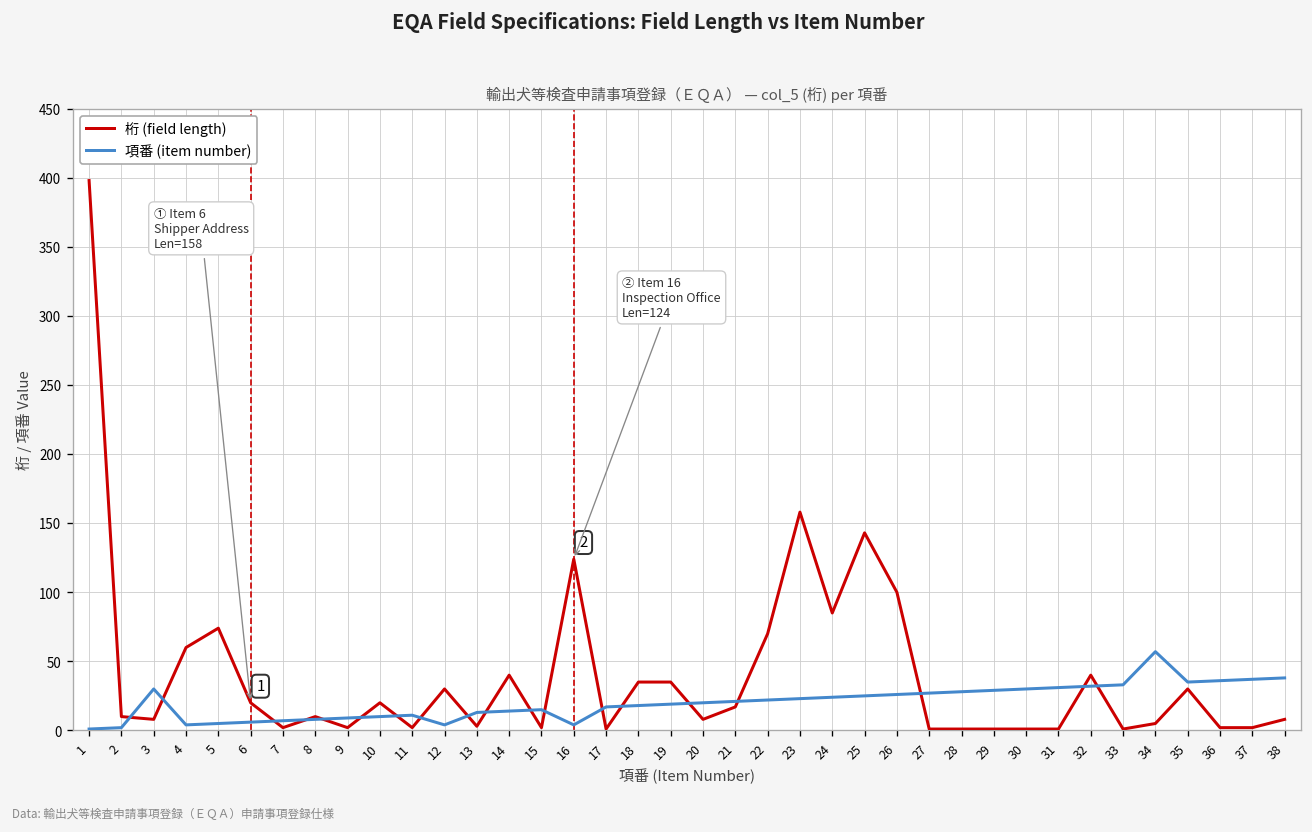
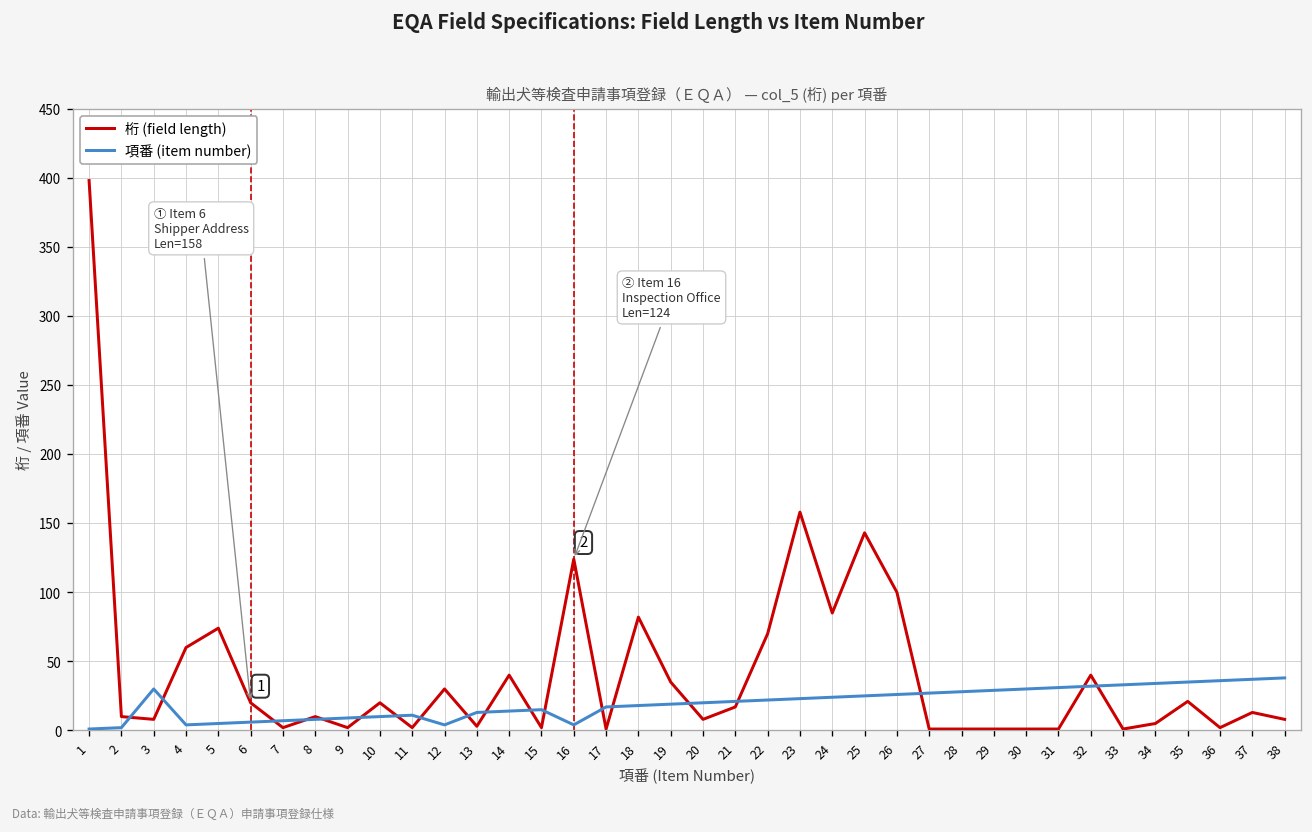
桁 (field length), 18: 35 -> 82
項番 (item number), 34: 57 -> 34
桁 (field length), 35: 30 -> 21
桁 (field length), 37: 2 -> 13
